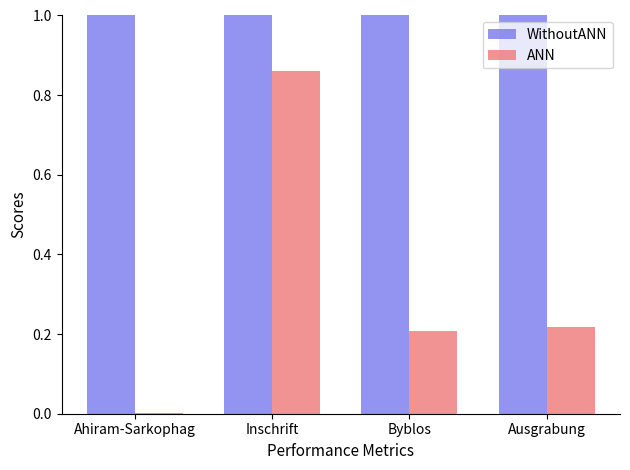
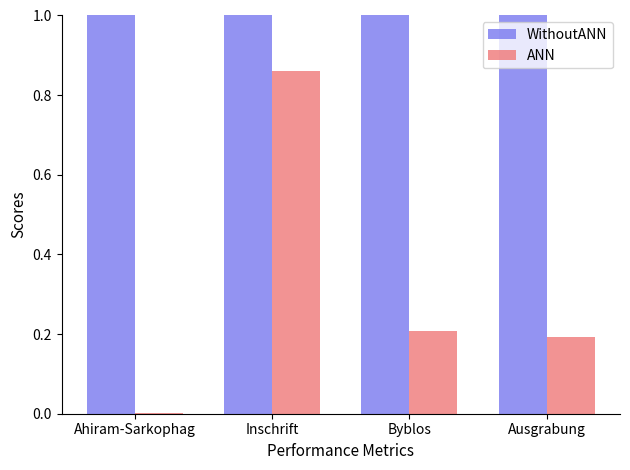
ANN, Ausgrabung: 0.22 -> 0.19
